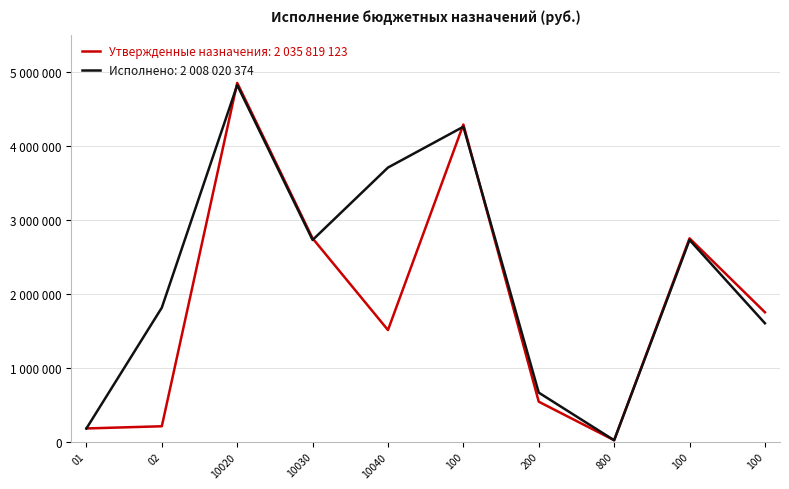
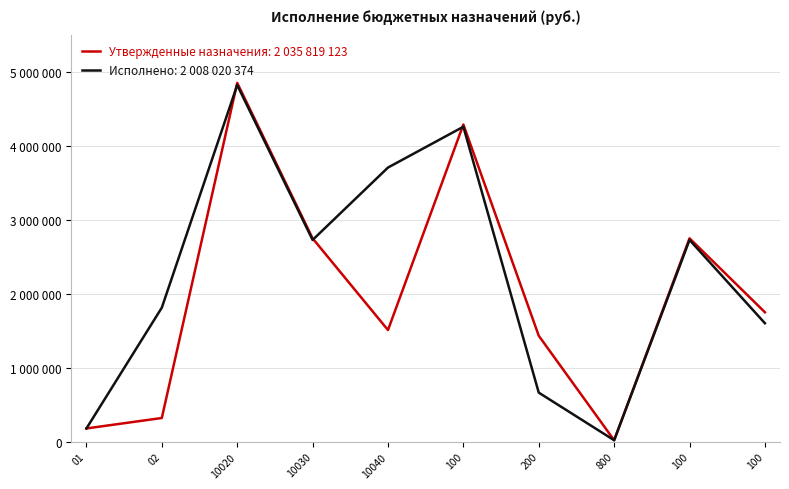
Утвержденные назначения: 2 035 819 123, 02: 200000 -> 300000
Утвержденные назначения: 2 035 819 123, 200: 500000 -> 1400000
